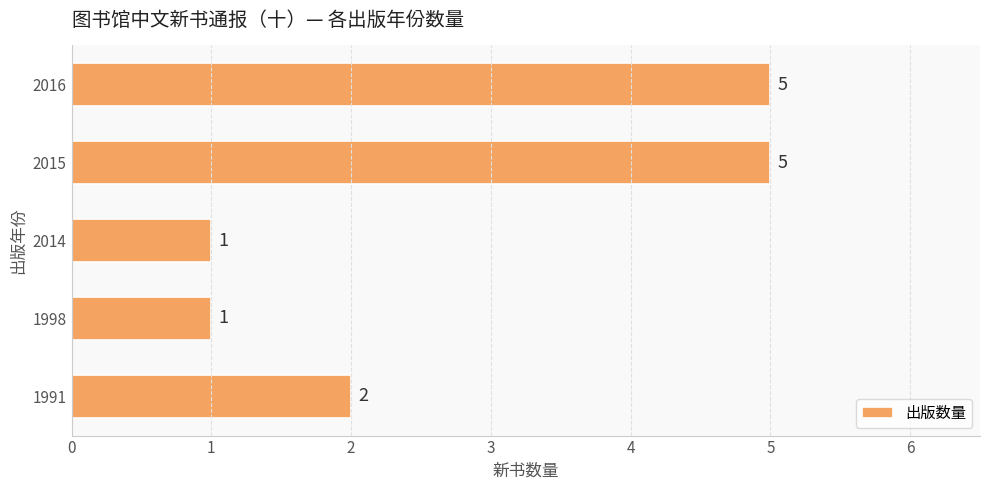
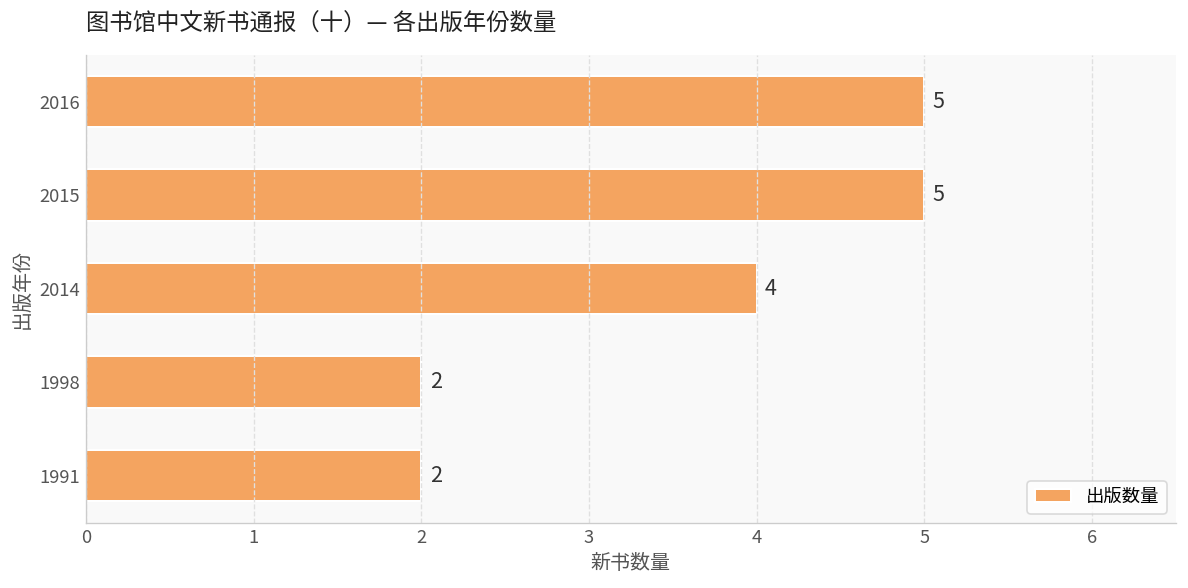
2014: 1 -> 4
1998: 1 -> 2
